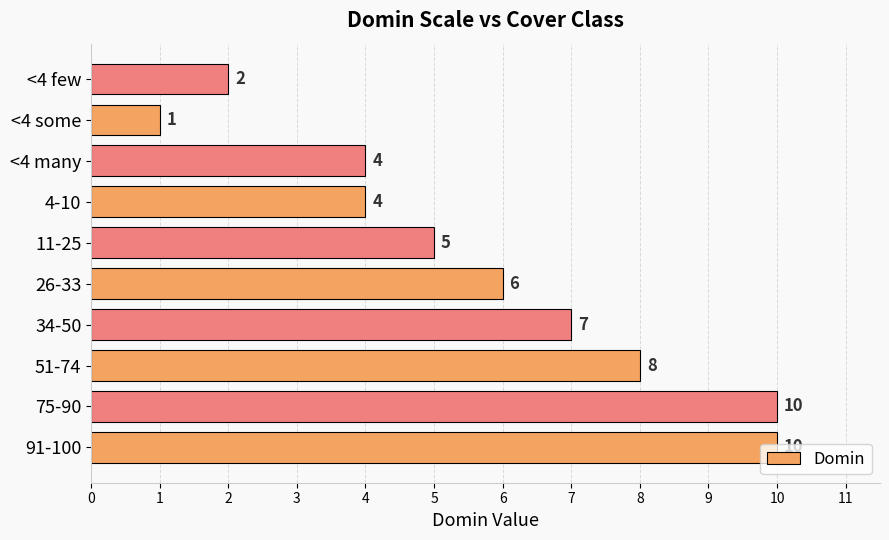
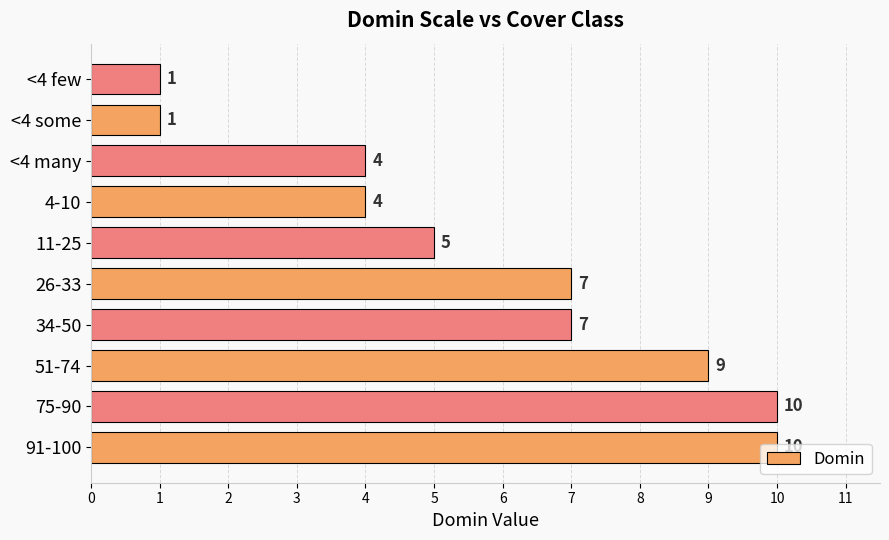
<4 few: 2 -> 1
26-33: 6 -> 7
51-74: 8 -> 9
